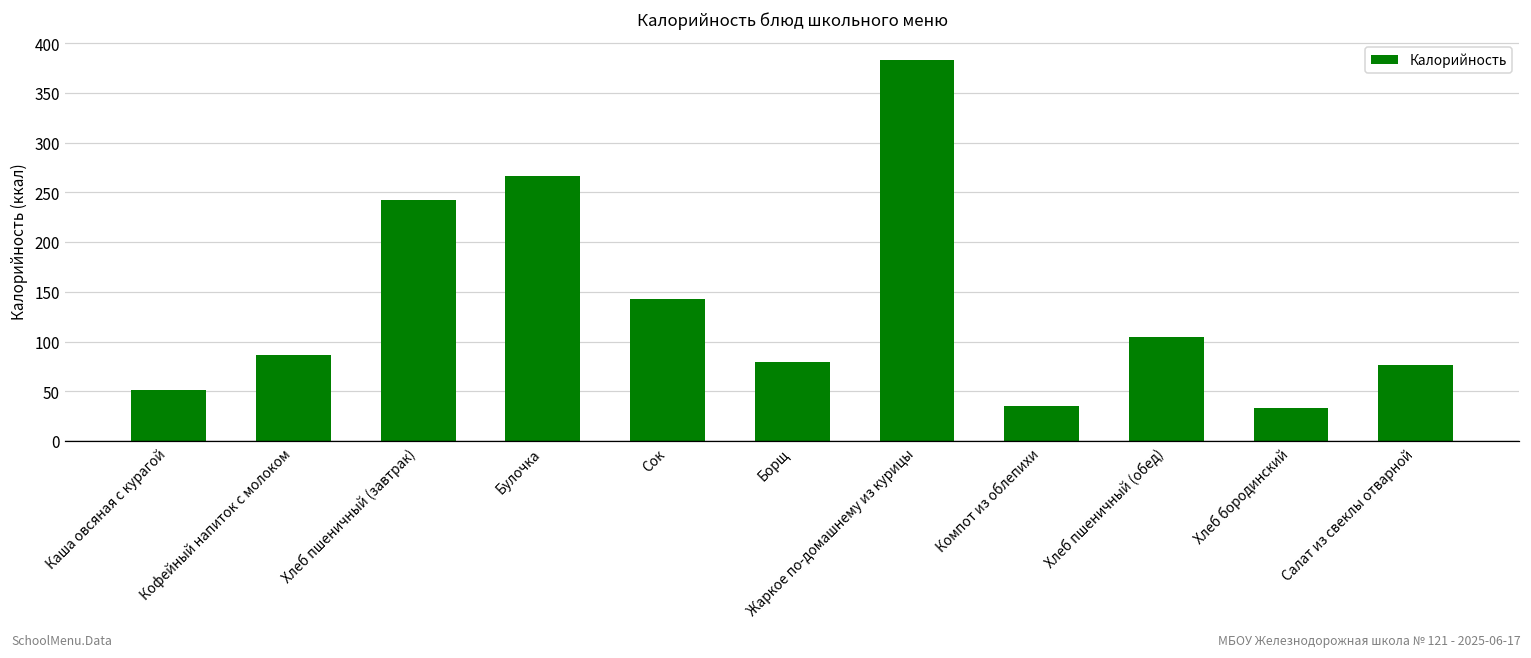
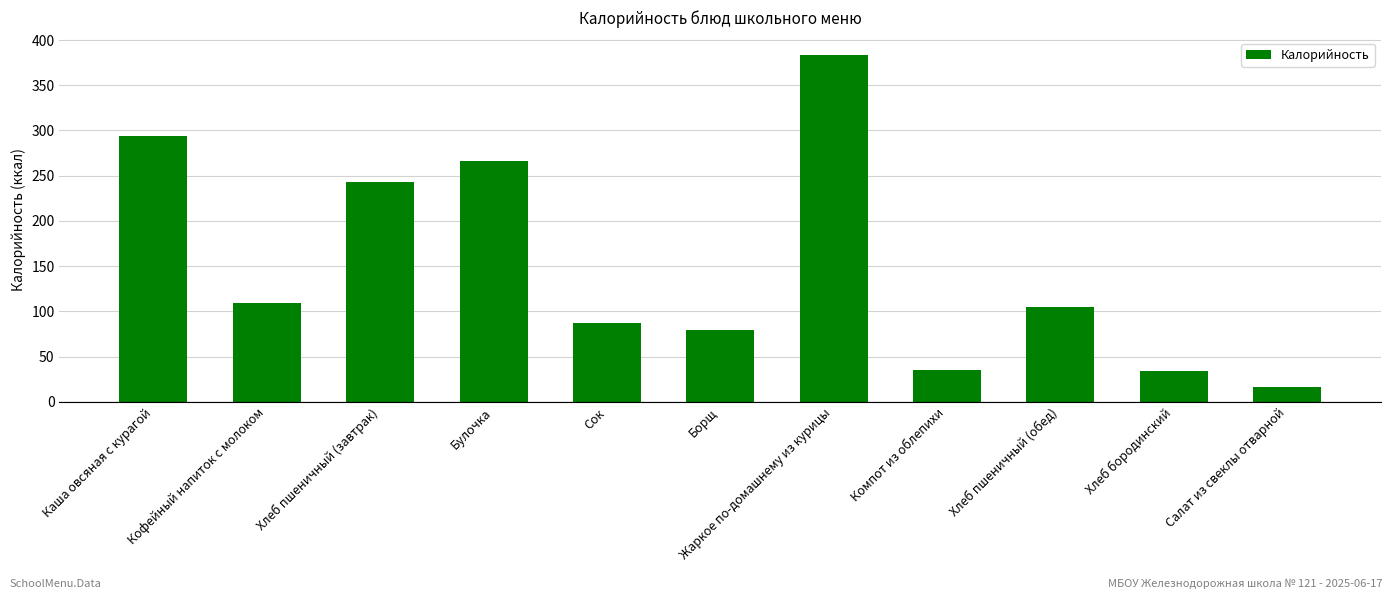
Каша овсяная с курагой: 50 -> 290
Кофейный напиток с молоком: 90 -> 110
Сок: 140 -> 90
Салат из свеклы отварной: 80 -> 20
